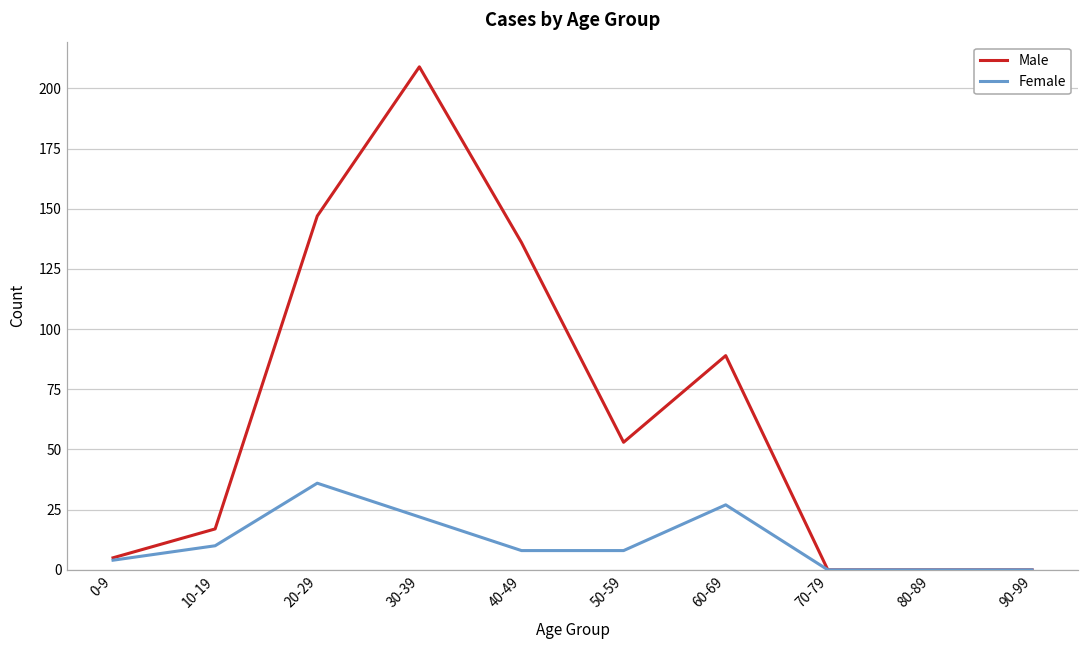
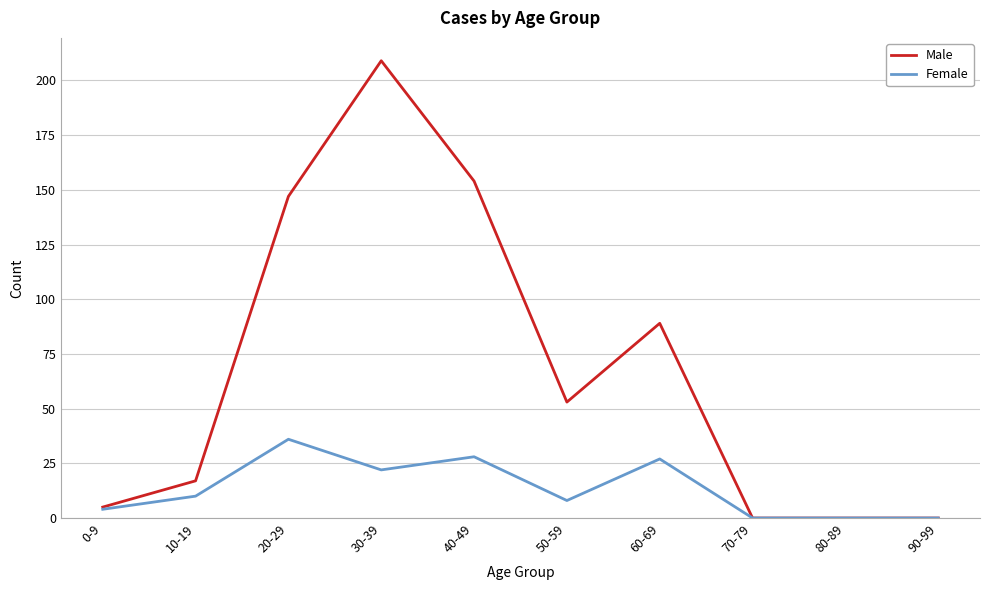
Male, 40-49: 136 -> 154
Female, 40-49: 8 -> 28
